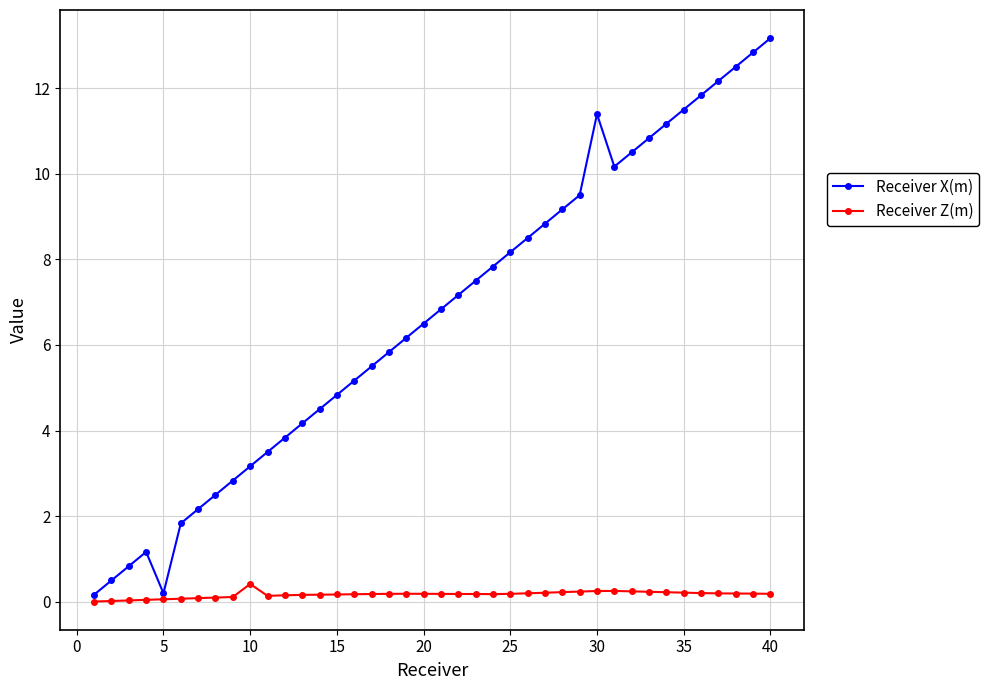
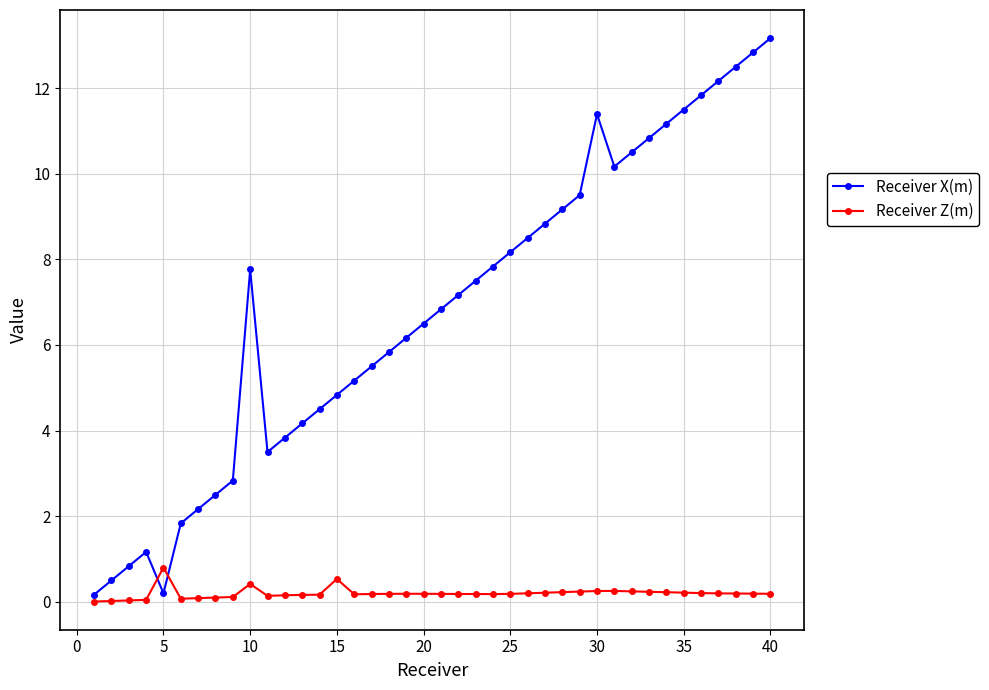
Receiver Z(m), 5: 0.1 -> 0.8
Receiver X(m), 10: 3.2 -> 7.8
Receiver Z(m), 15: 0.2 -> 0.5
